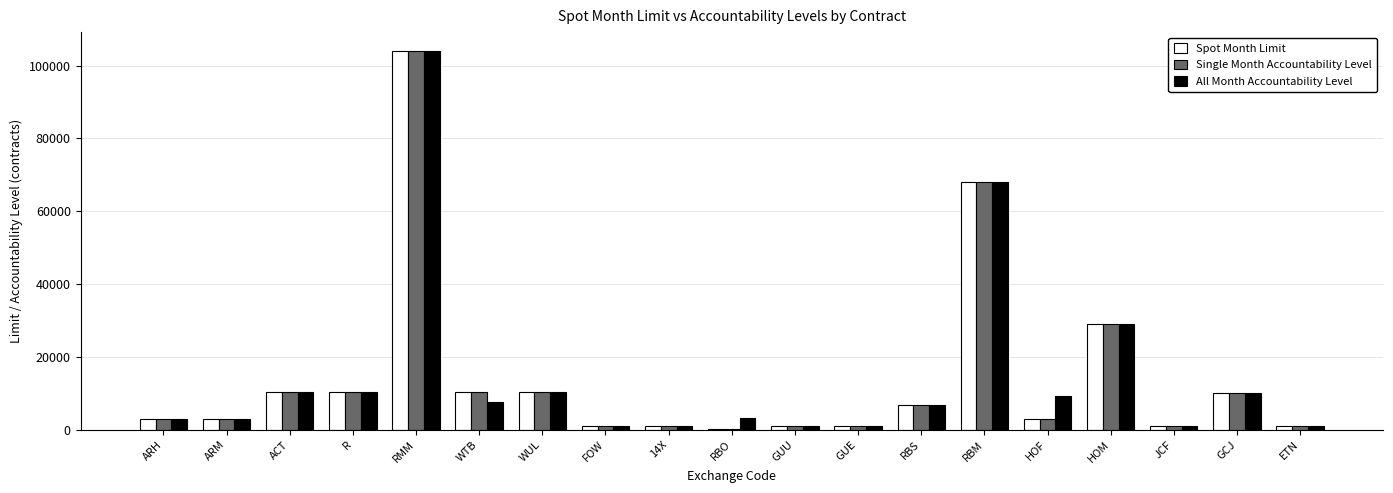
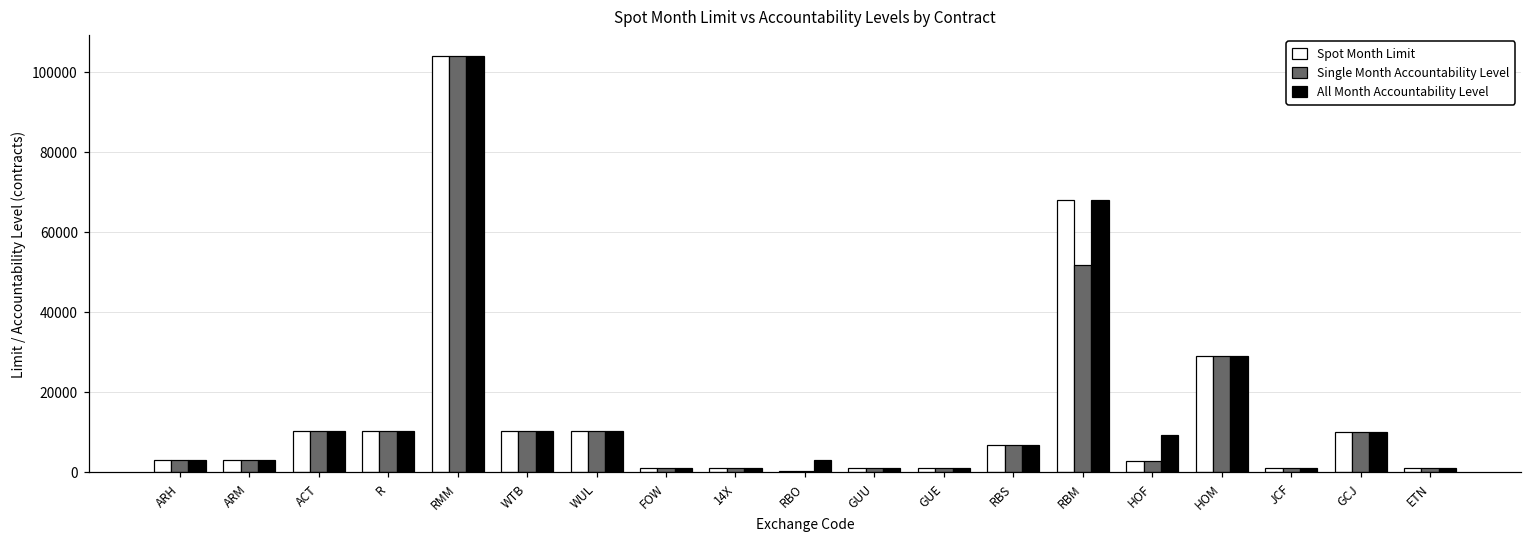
All Month Accountability Level, WTB: 8000 -> 10000
Single Month Accountability Level, RBM: 68000 -> 52000
